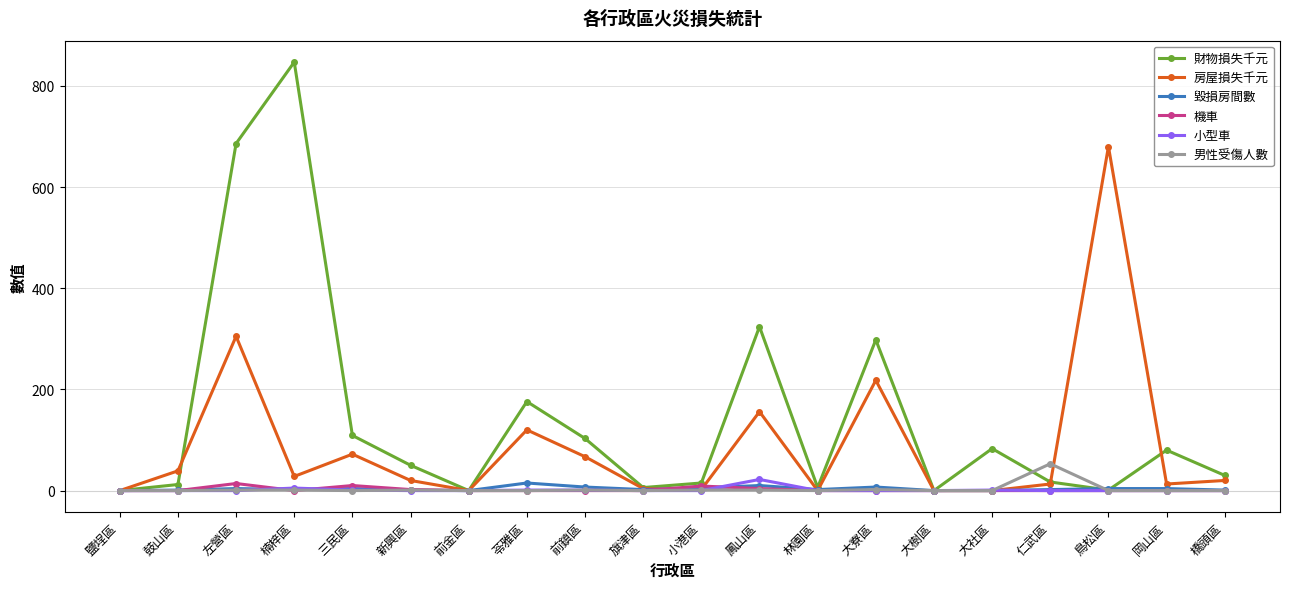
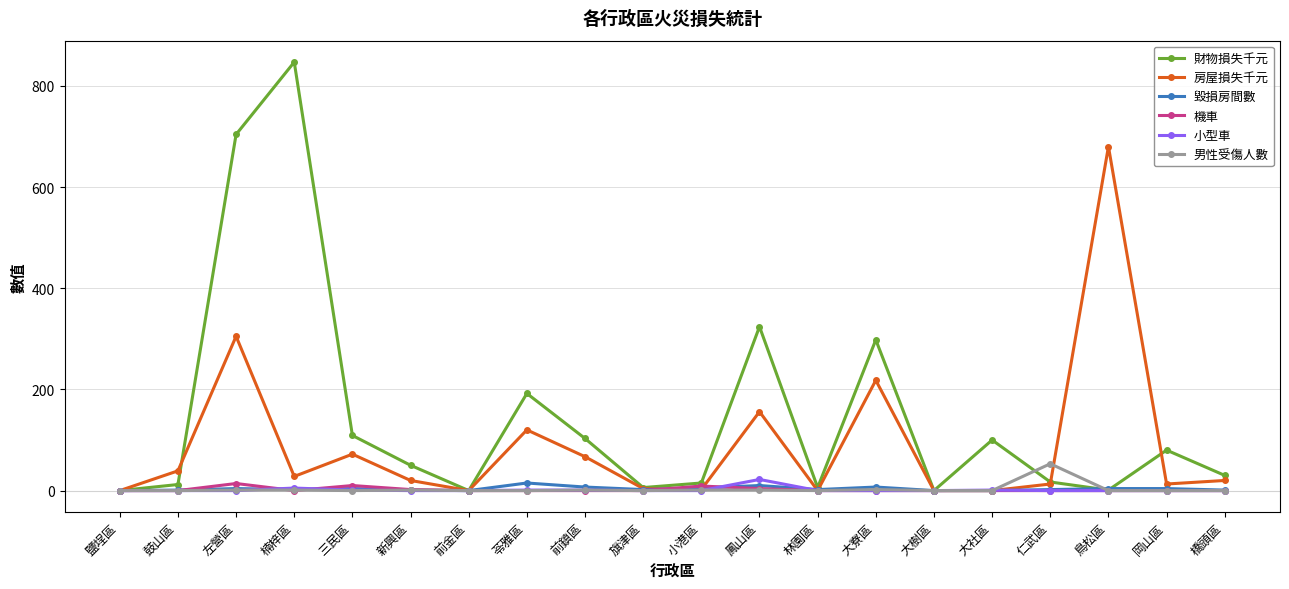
財物損失千元, 左營區: 690 -> 700
財物損失千元, 苓雅區: 180 -> 190
財物損失千元, 大社區: 80 -> 100
